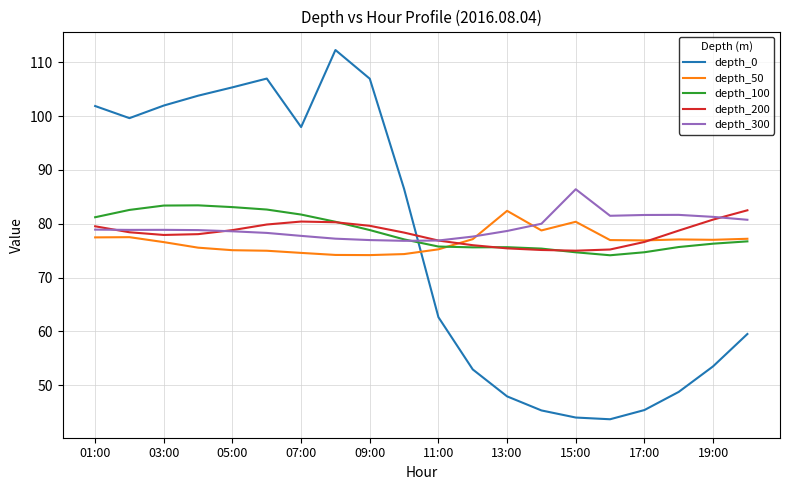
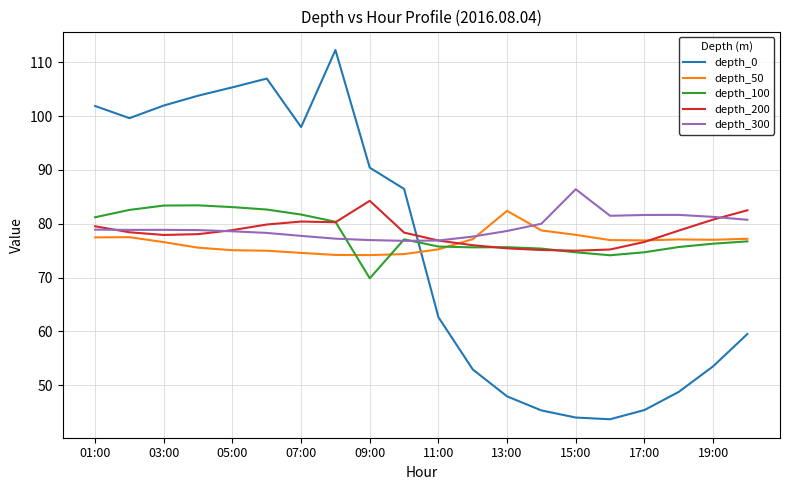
depth_0, 09:00: 107 -> 90
depth_100, 09:00: 79 -> 70
depth_200, 09:00: 80 -> 84
depth_50, 15:00: 80 -> 78
